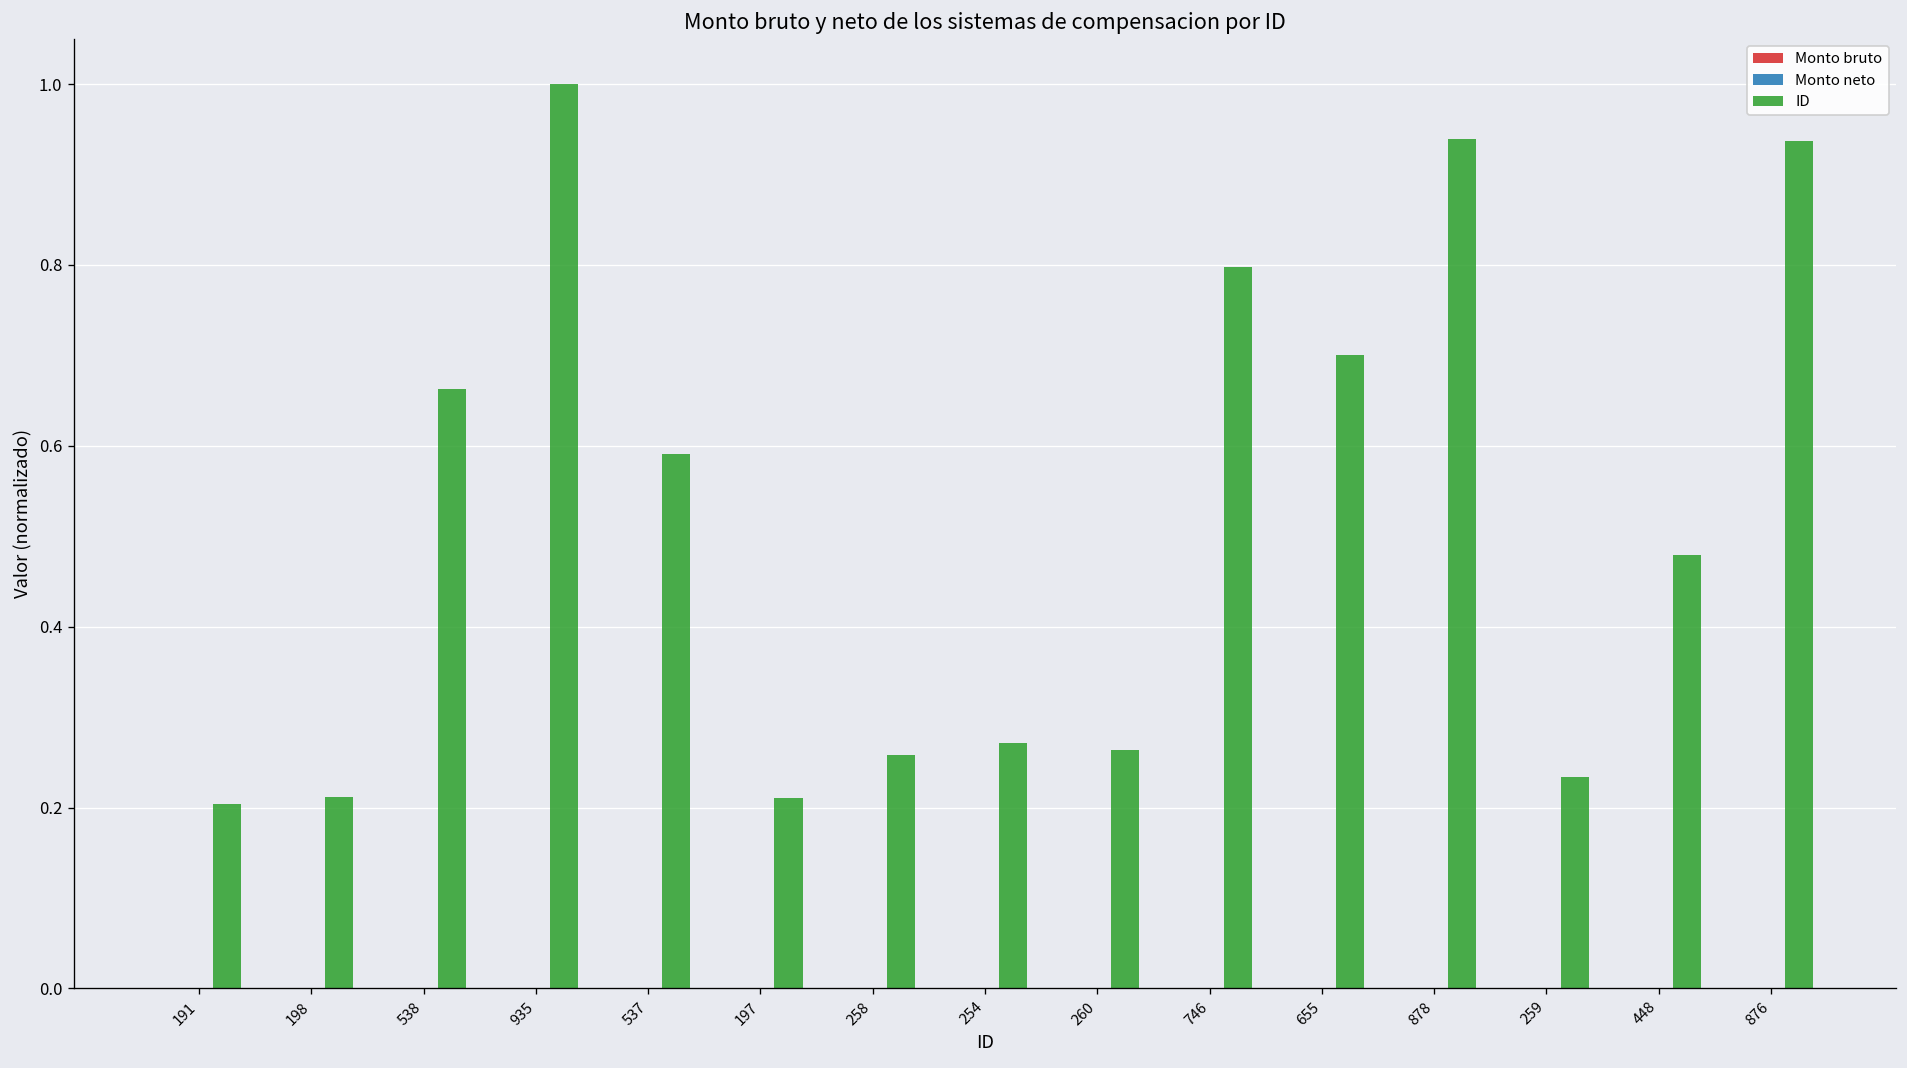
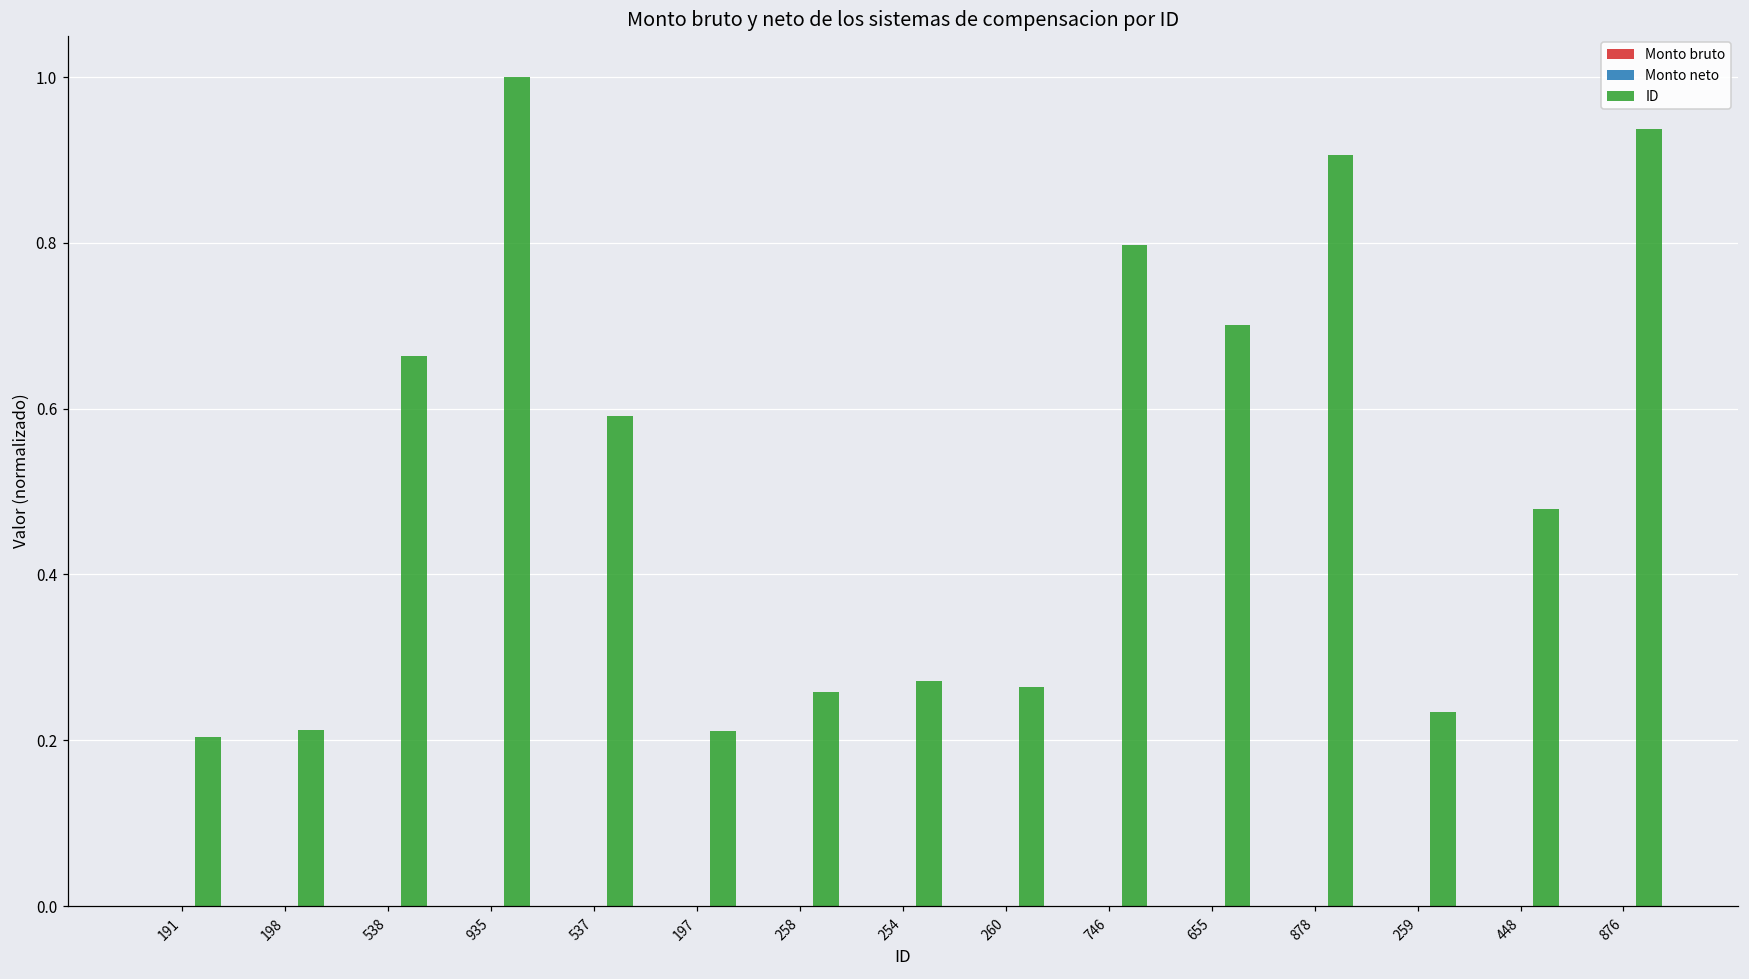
ID, 878: 0.94 -> 0.91
